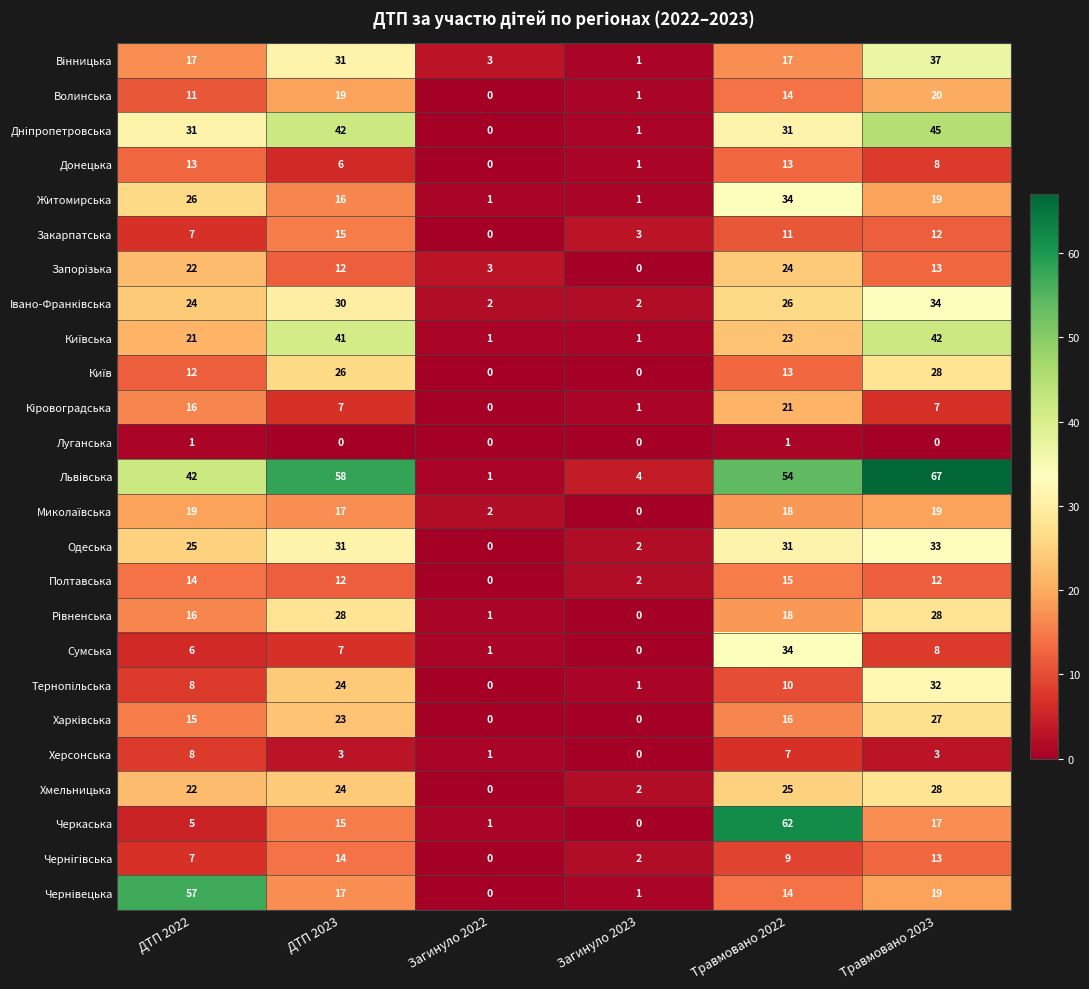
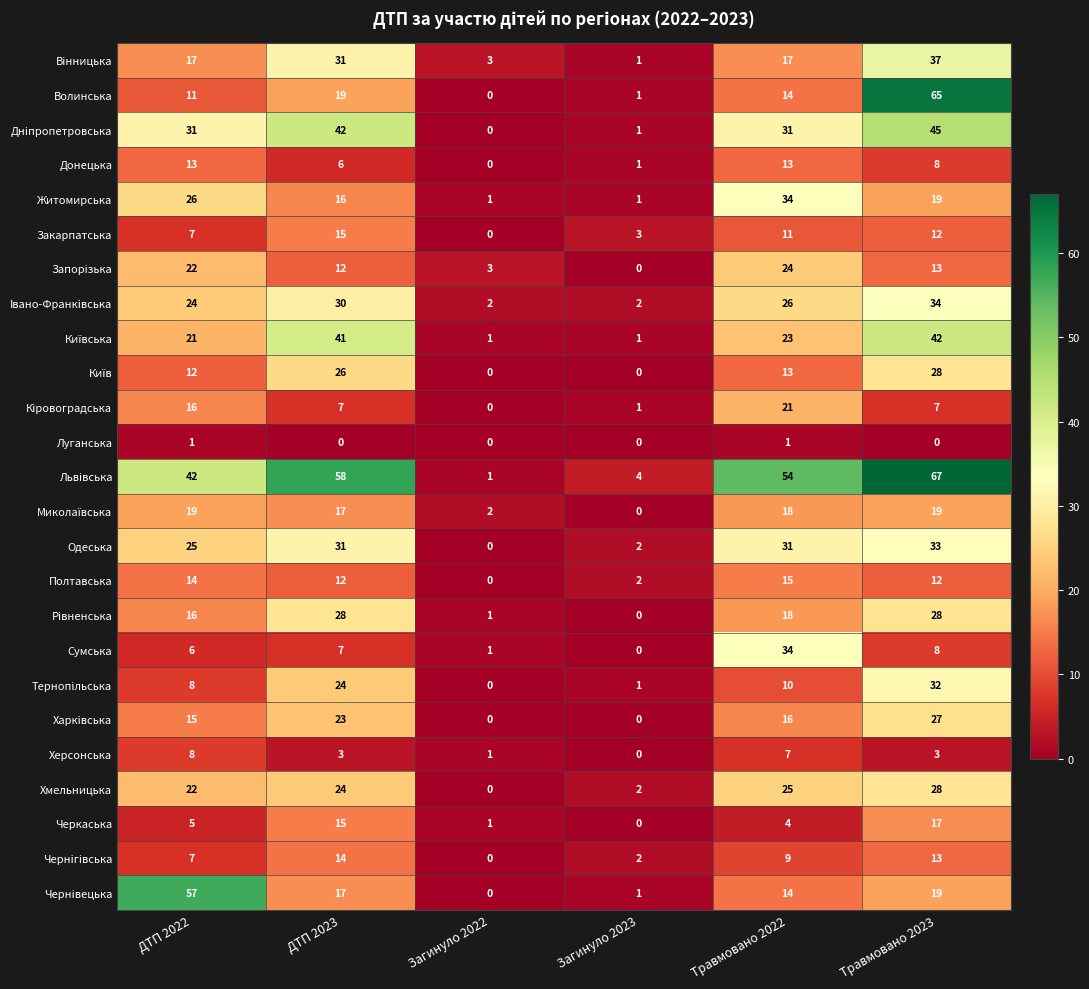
Волинська, Травмовано 2023: 20 -> 65
Черкаська, Травмовано 2022: 62 -> 4
